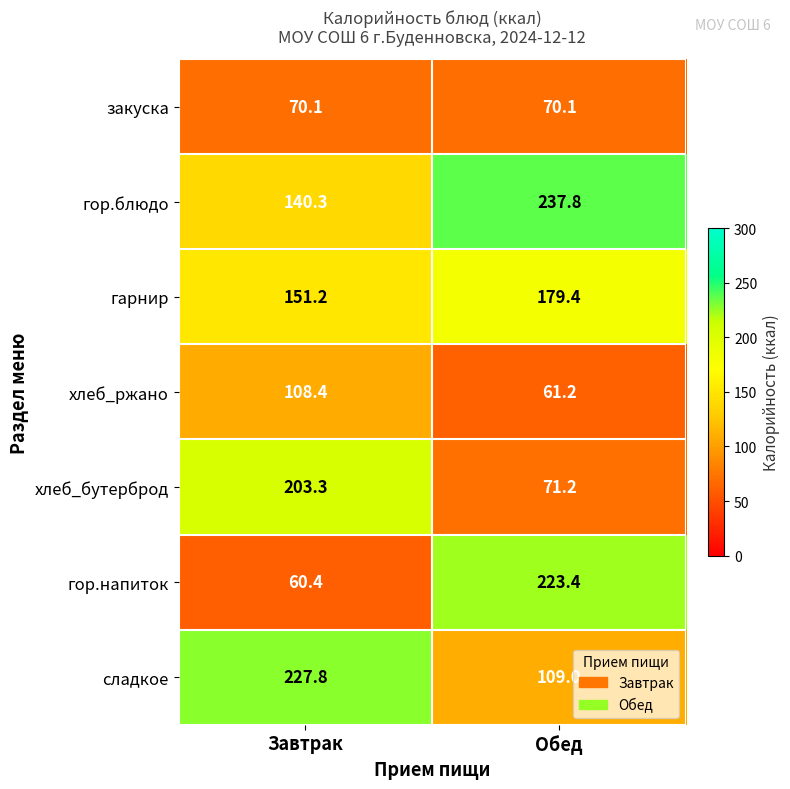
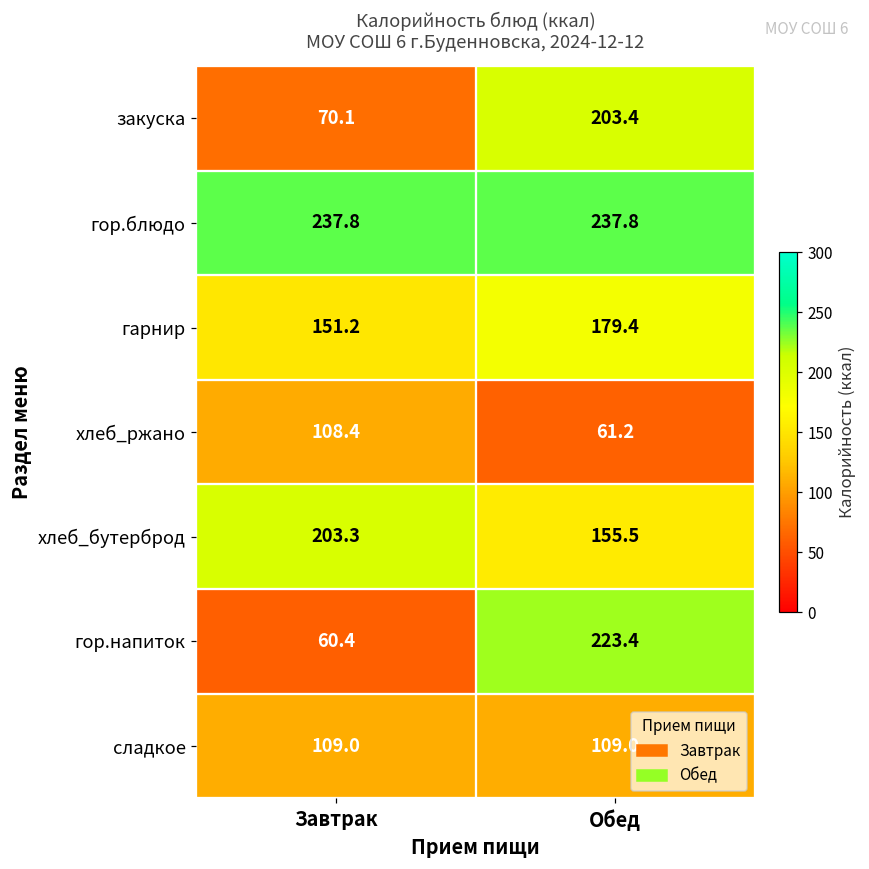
закуска, Обед: 70.1 -> 203.4
гор.блюдо, Завтрак: 140.3 -> 237.8
хлеб_бутерброд, Обед: 71.2 -> 155.5
сладкое, Завтрак: 227.8 -> 109.0
